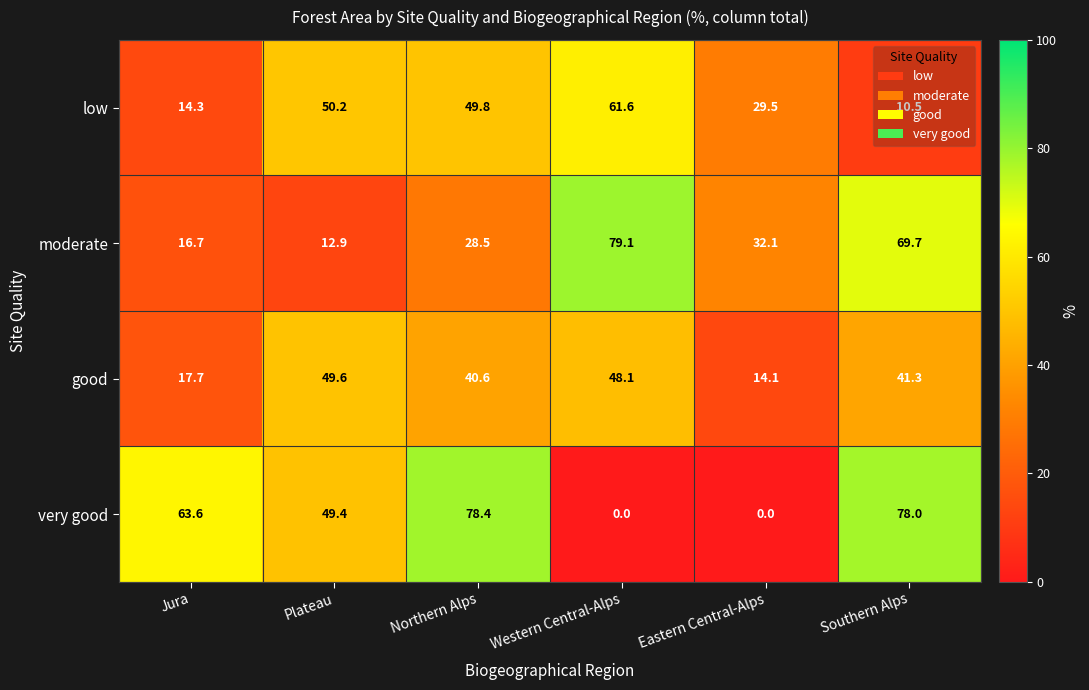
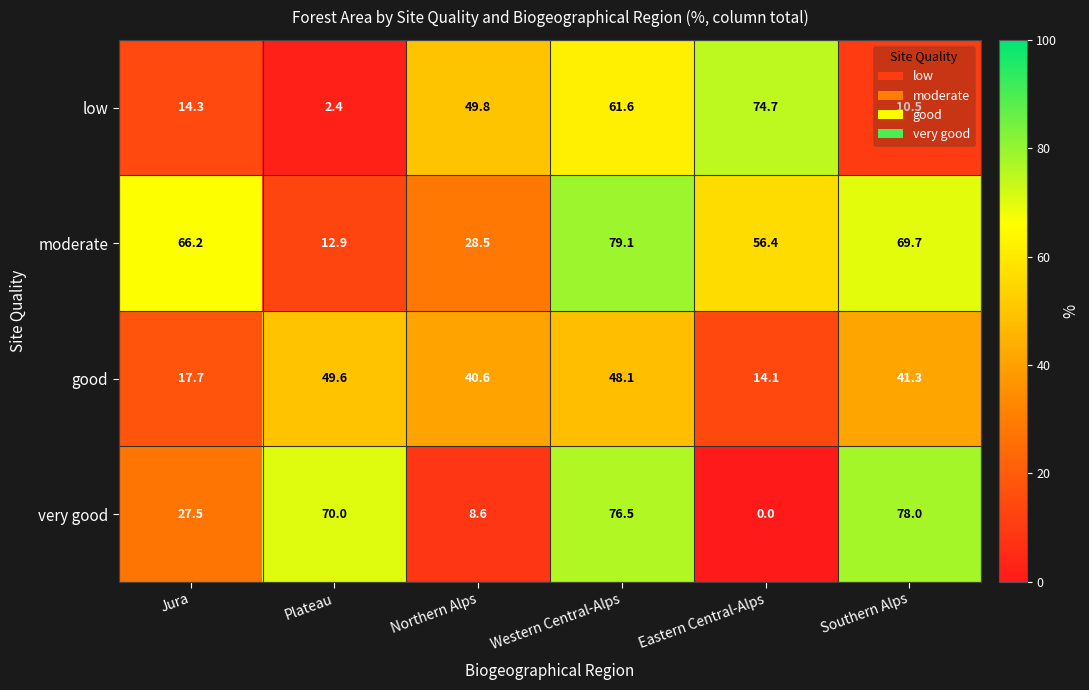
low, Plateau: 50.2 -> 2.4
low, Eastern Central-Alps: 29.5 -> 74.7
moderate, Jura: 16.7 -> 66.2
moderate, Eastern Central-Alps: 32.1 -> 56.4
very good, Jura: 63.6 -> 27.5
very good, Plateau: 49.4 -> 70.0
very good, Northern Alps: 78.4 -> 8.6
very good, Western Central-Alps: 0.0 -> 76.5
